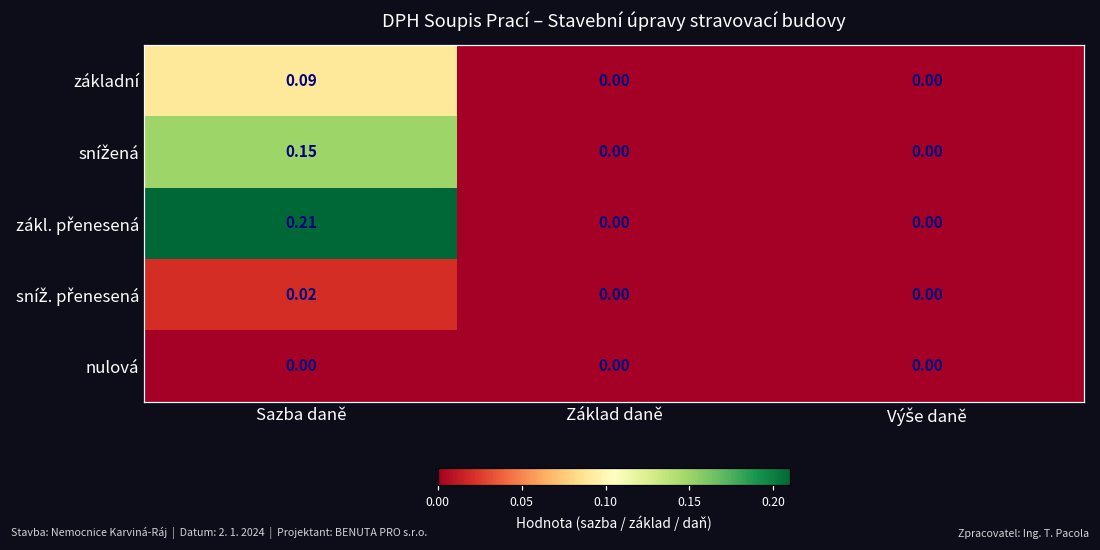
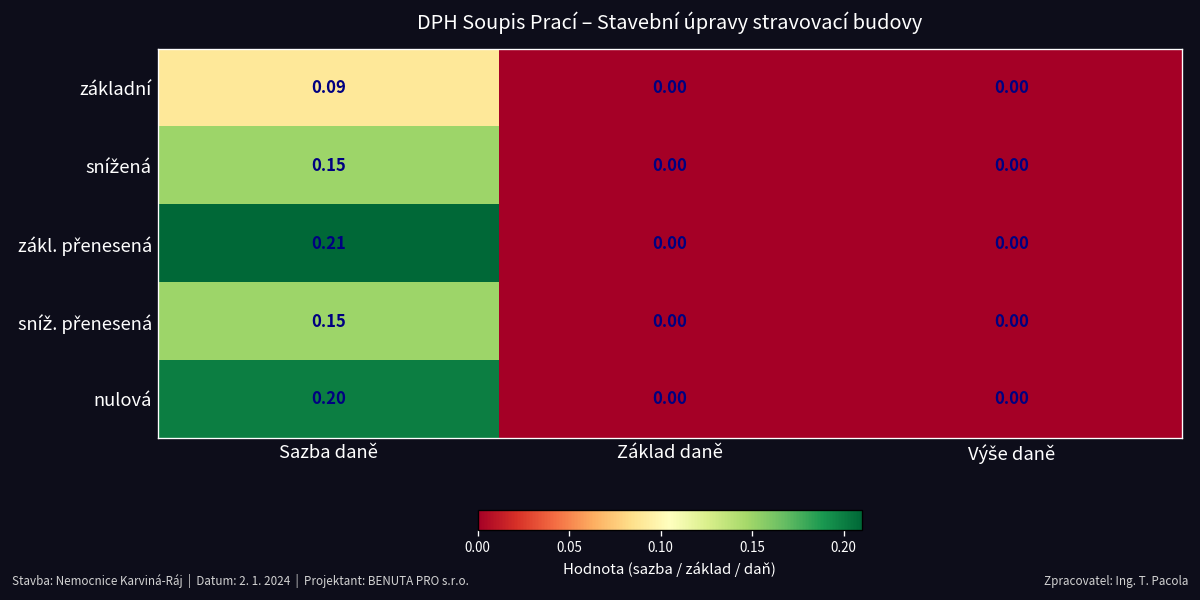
sníž. přenesená, Sazba daně: 0.02 -> 0.15
nulová, Sazba daně: 0.00 -> 0.20
